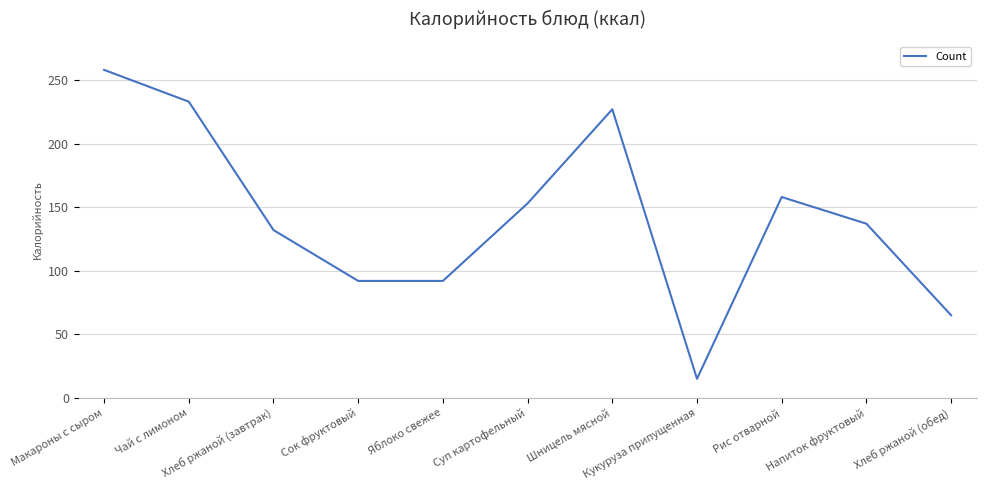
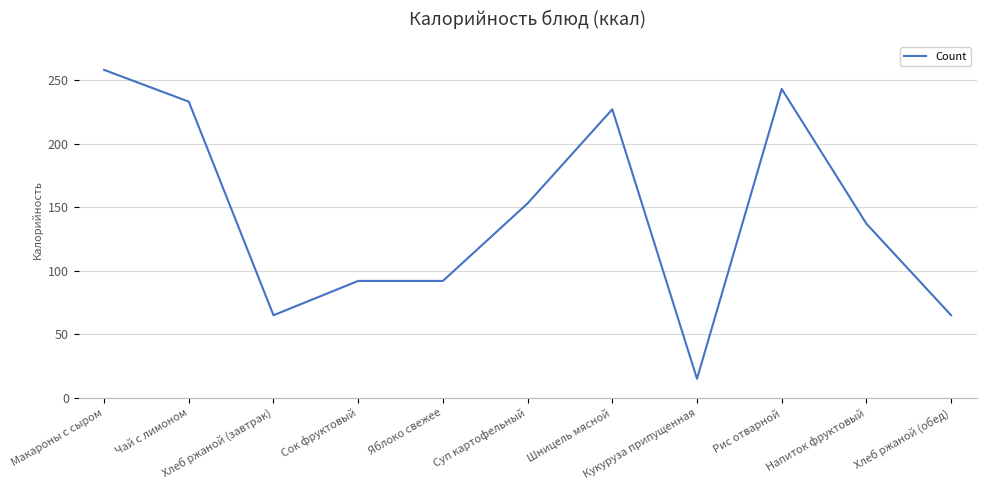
Хлеб ржаной (завтрак): 132 -> 65
Рис отварной: 158 -> 243
